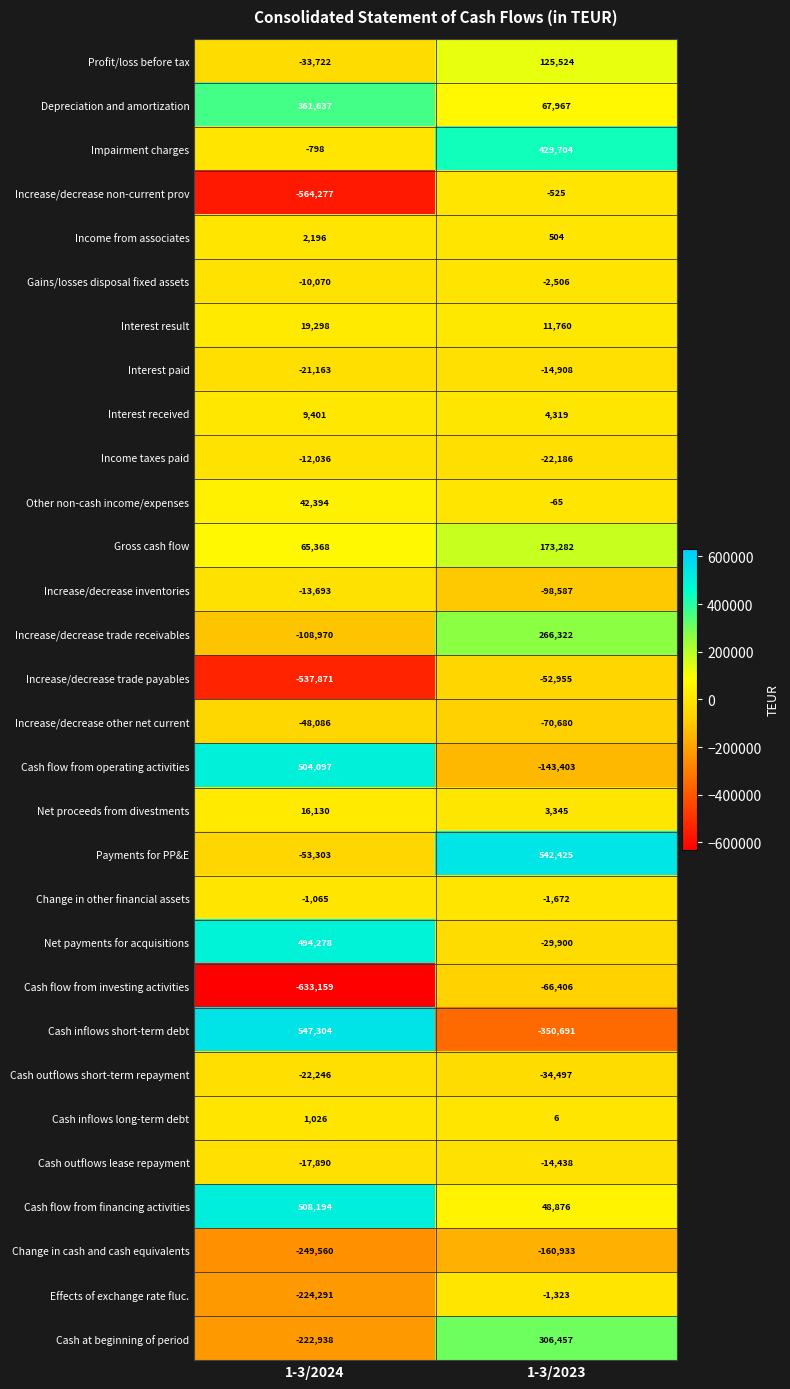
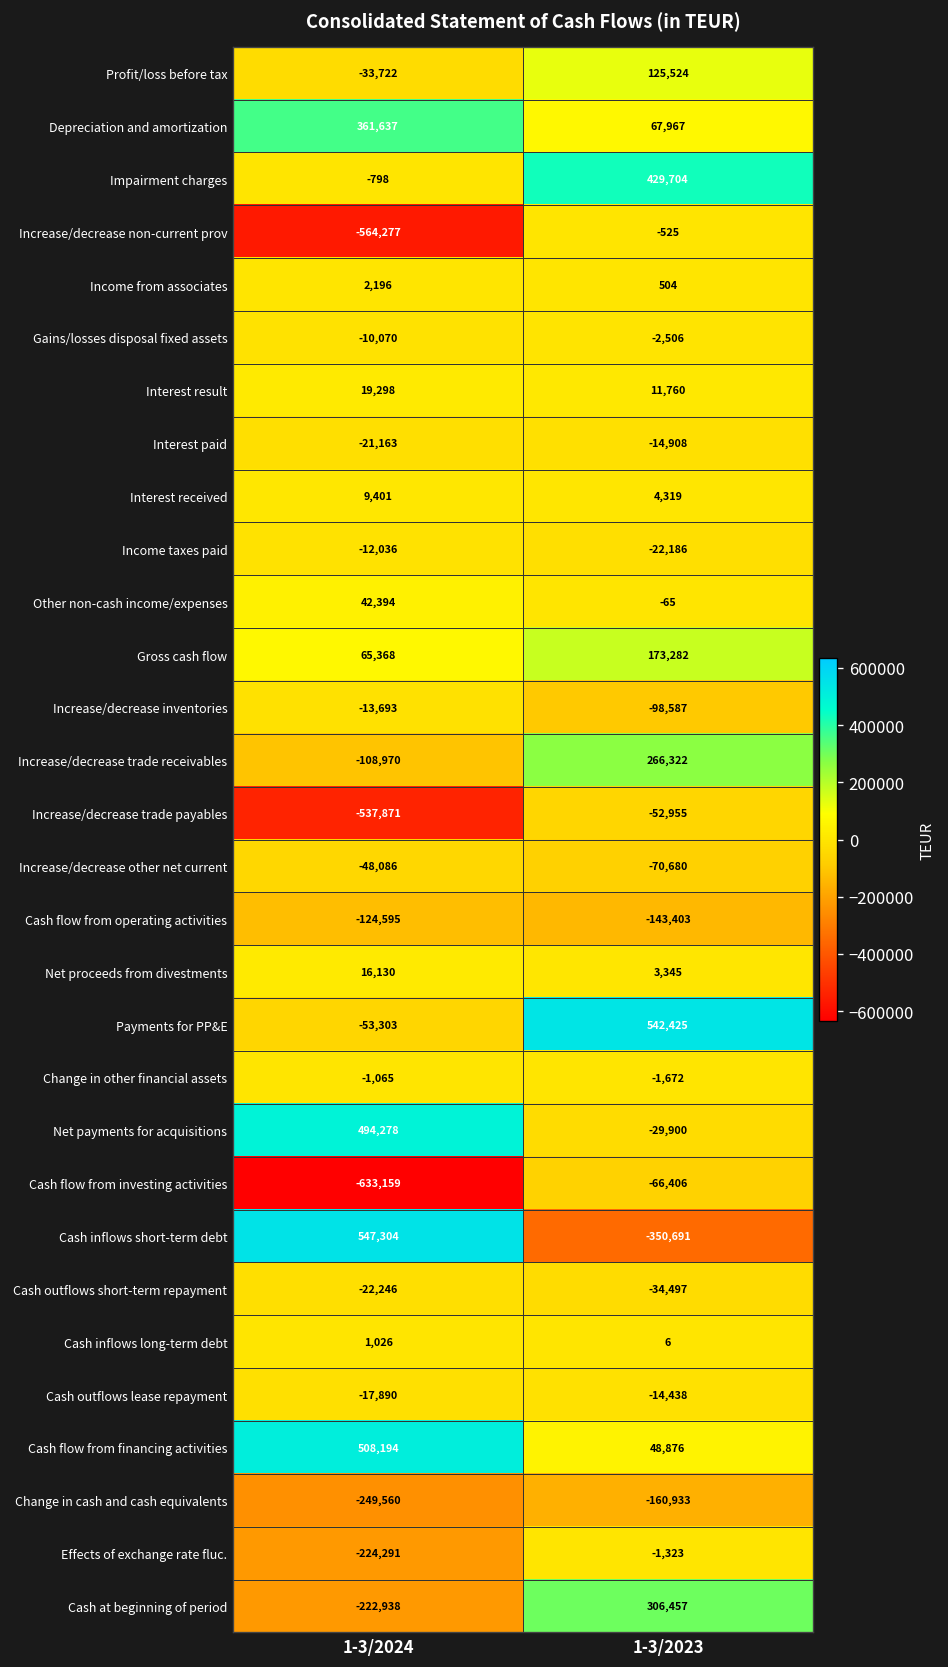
Cash flow from operating activities, 1-3/2024: 504,097 -> -124,595
